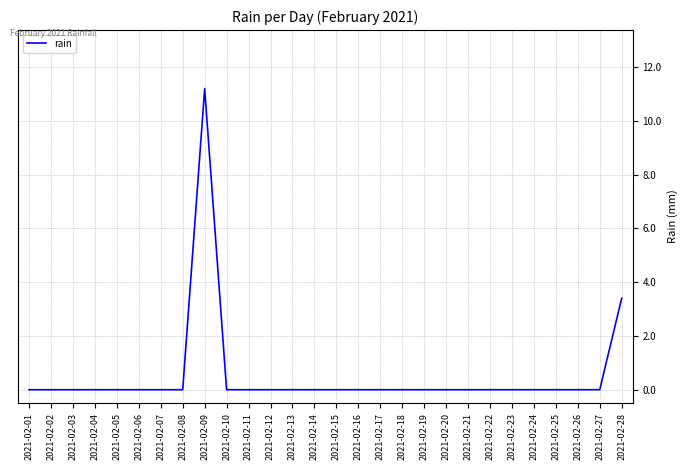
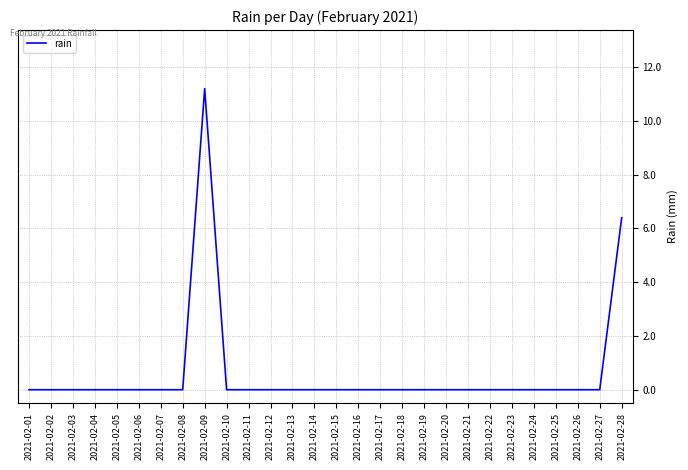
2021-02-28: 3.4 -> 6.4
